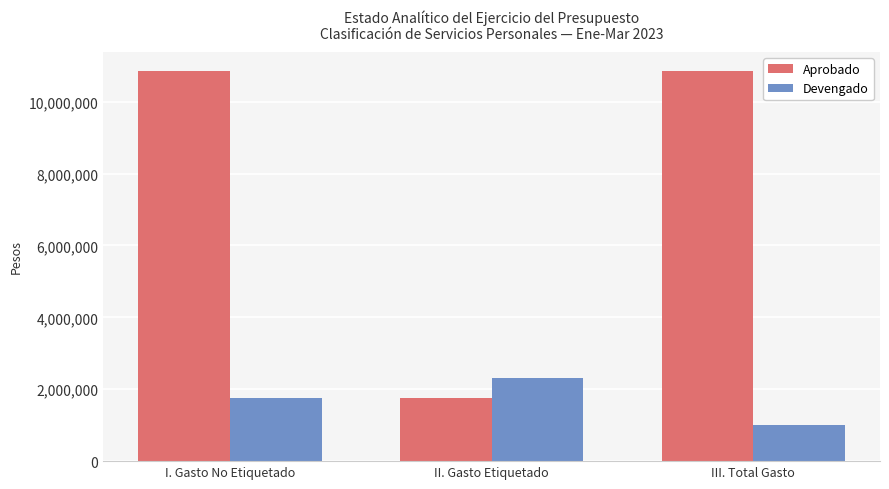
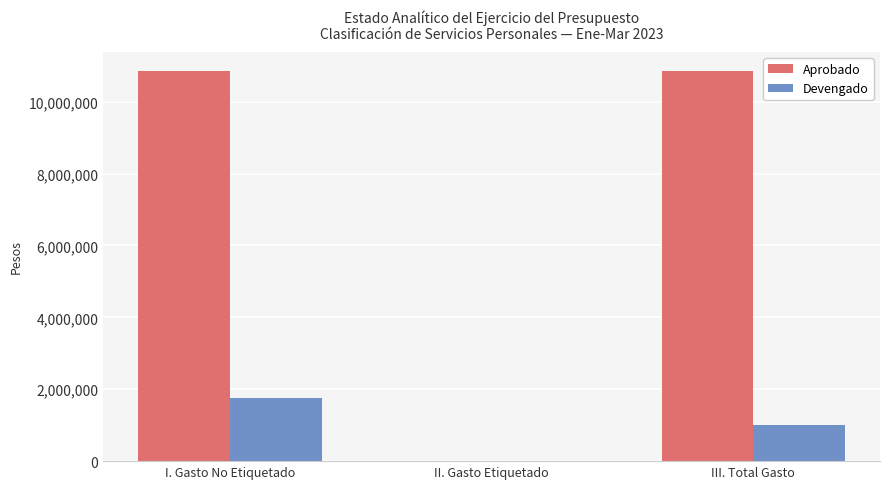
Aprobado, II. Gasto Etiquetado: 1,700,000 -> 0
Devengado, II. Gasto Etiquetado: 2,300,000 -> 0
